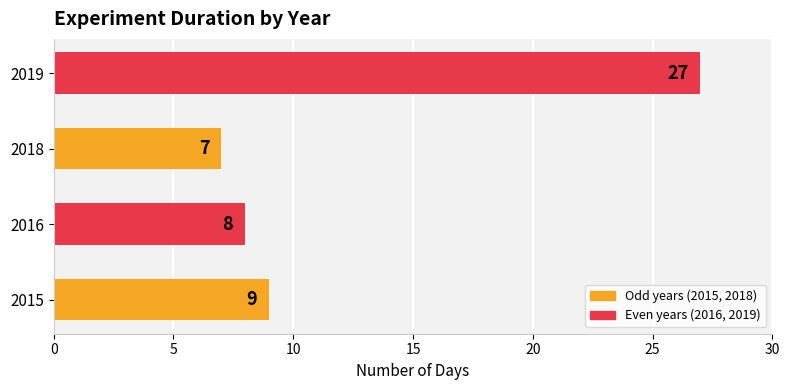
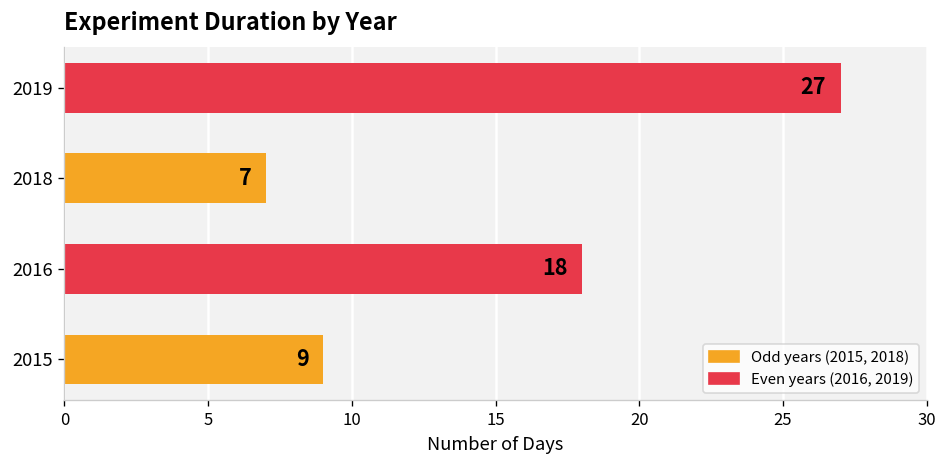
2016: 8 -> 18
